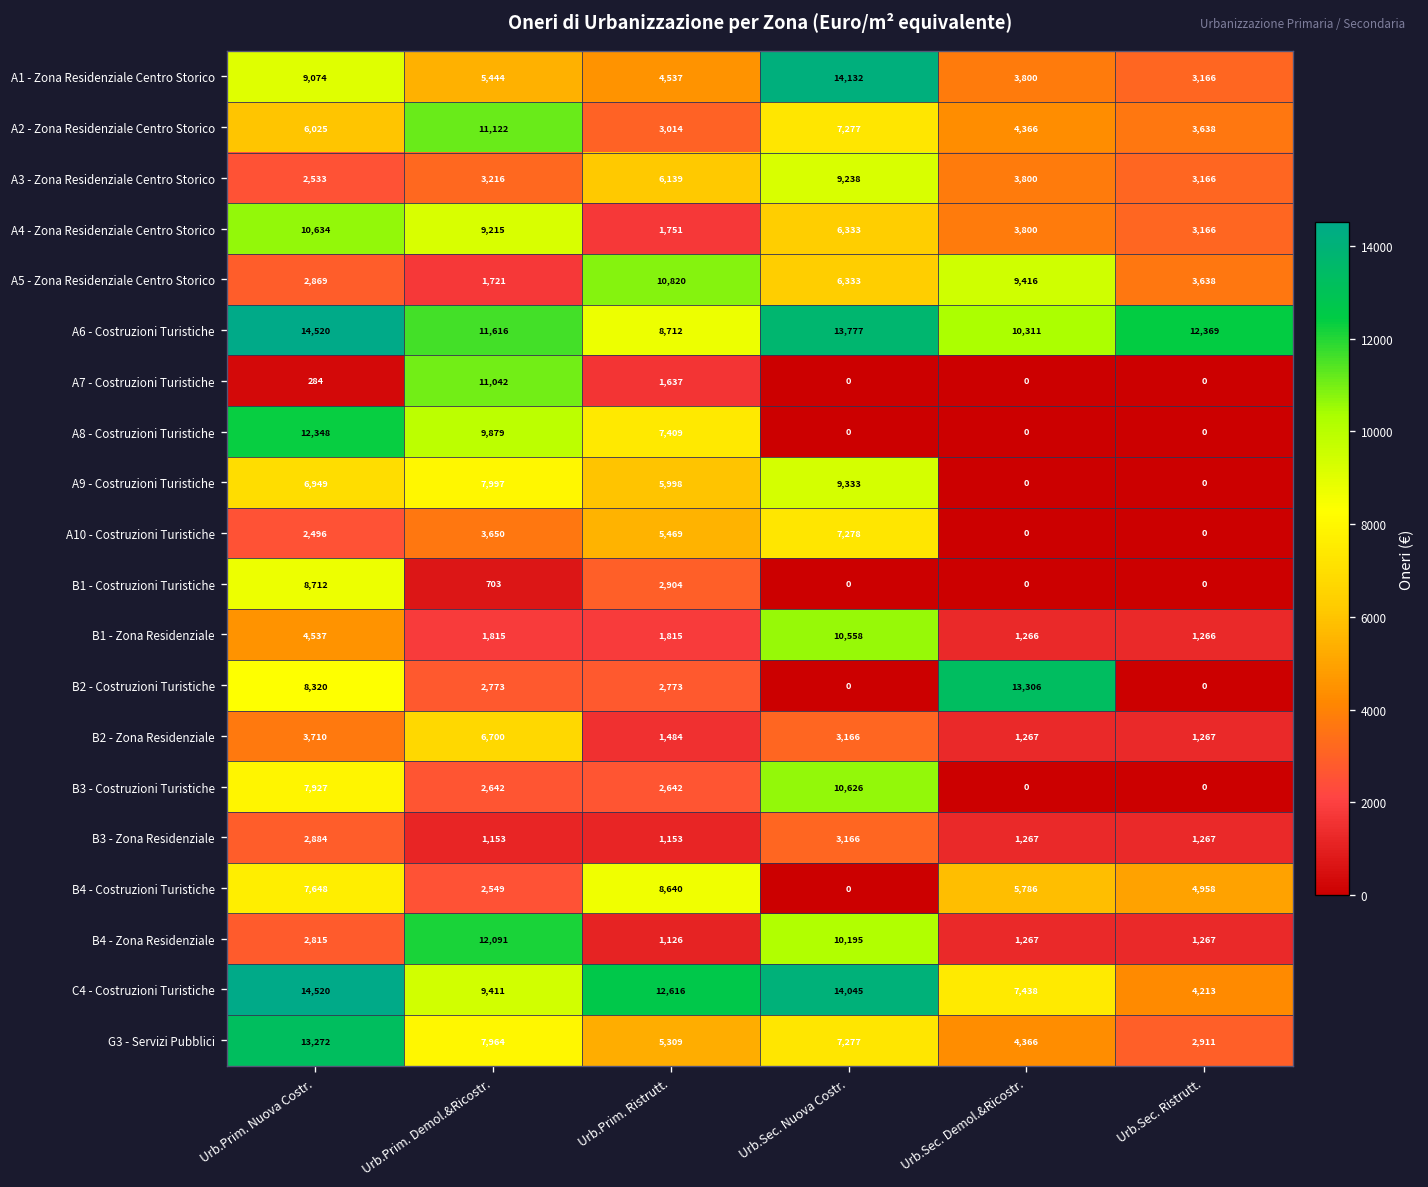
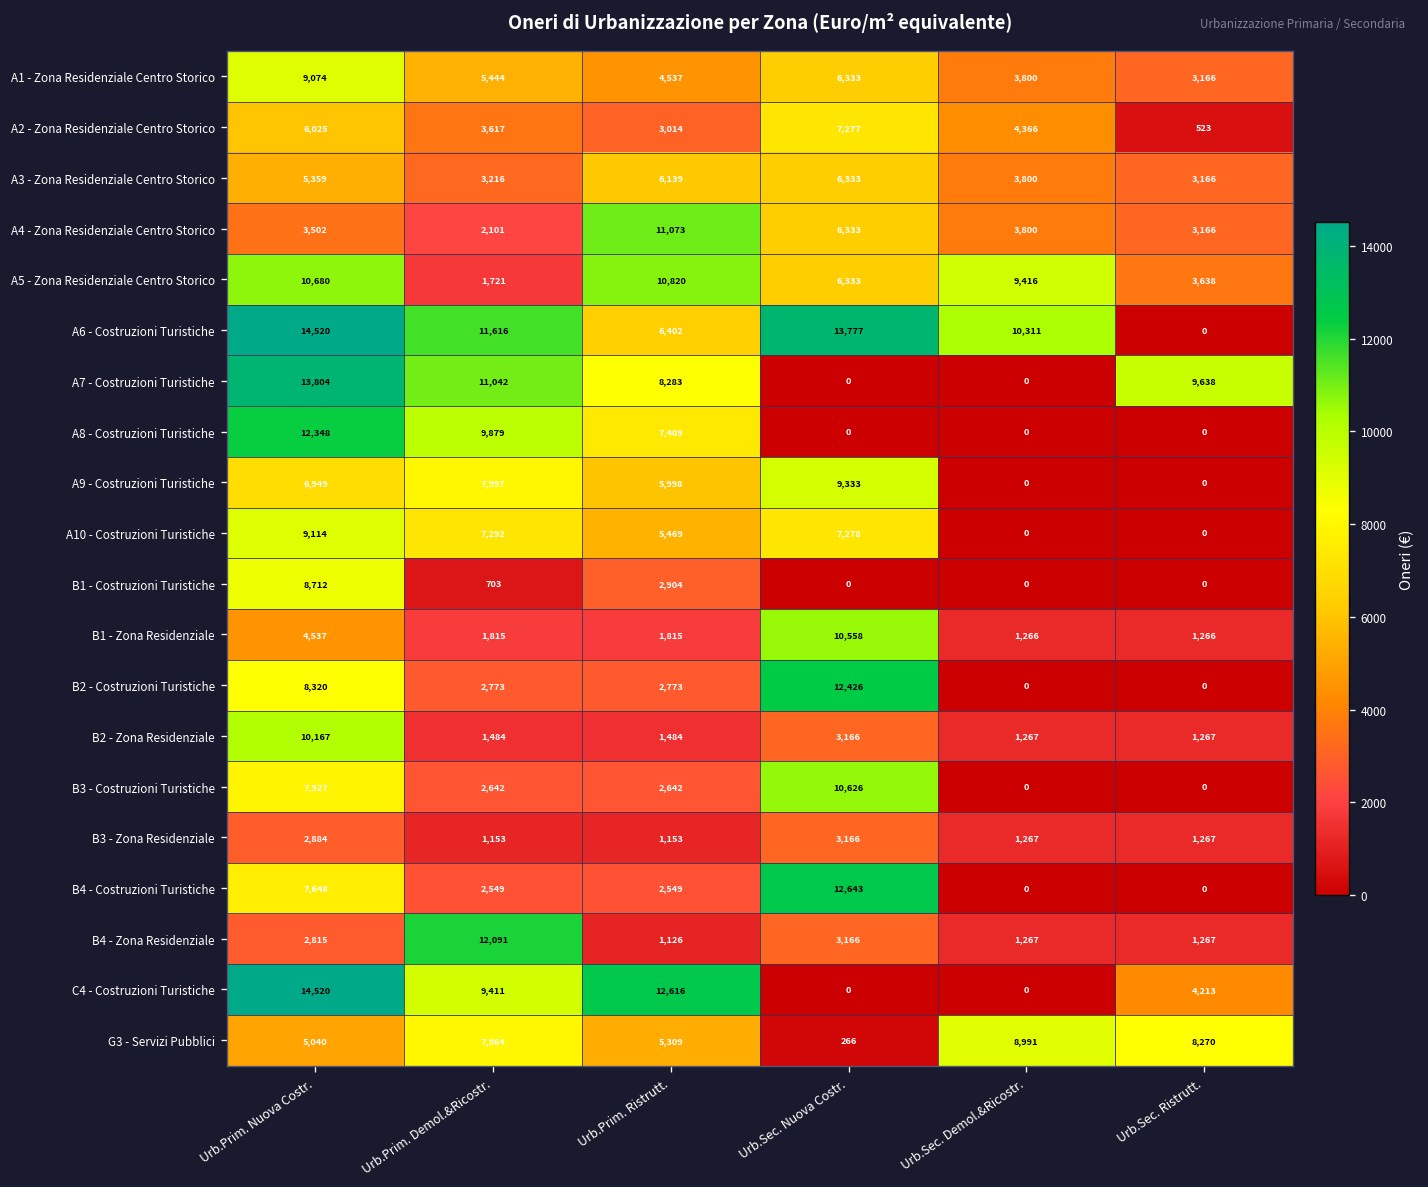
A1 - Zona Residenziale Centro Storico, Urb.Sec. Nuova Costr.: 14,132 -> 6,333
A2 - Zona Residenziale Centro Storico, Urb.Prim. Demol.&Ricostr.: 11,122 -> 3,617
A2 - Zona Residenziale Centro Storico, Urb.Sec. Ristrutt.: 3,638 -> 523
A3 - Zona Residenziale Centro Storico, Urb.Prim. Nuova Costr.: 2,533 -> 5,359
A3 - Zona Residenziale Centro Storico, Urb.Sec. Nuova Costr.: 9,238 -> 6,333
A4 - Zona Residenziale Centro Storico, Urb.Prim. Nuova Costr.: 10,634 -> 3,502
A4 - Zona Residenziale Centro Storico, Urb.Prim. Demol.&Ricostr.: 9,215 -> 2,101
A4 - Zona Residenziale Centro Storico, Urb.Prim. Ristrutt.: 1,751 -> 11,073
A5 - Zona Residenziale Centro Storico, Urb.Prim. Nuova Costr.: 2,869 -> 10,680
A6 - Costruzioni Turistiche, Urb.Prim. Ristrutt.: 8,712 -> 6,402
A6 - Costruzioni Turistiche, Urb.Sec. Ristrutt.: 12,369 -> 0
A7 - Costruzioni Turistiche, Urb.Prim. Nuova Costr.: 284 -> 13,804
A7 - Costruzioni Turistiche, Urb.Prim. Ristrutt.: 1,637 -> 8,283
A7 - Costruzioni Turistiche, Urb.Sec. Ristrutt.: 0 -> 9,638
A10 - Costruzioni Turistiche, Urb.Prim. Nuova Costr.: 2,496 -> 9,114
A10 - Costruzioni Turistiche, Urb.Prim. Demol.&Ricostr.: 3,650 -> 7,292
B2 - Costruzioni Turistiche, Urb.Sec. Nuova Costr.: 0 -> 12,426
B2 - Costruzioni Turistiche, Urb.Sec. Demol.&Ricostr.: 13,306 -> 0
B2 - Zona Residenziale, Urb.Prim. Nuova Costr.: 3,710 -> 10,167
B2 - Zona Residenziale, Urb.Prim. Demol.&Ricostr.: 6,700 -> 1,484
B4 - Costruzioni Turistiche, Urb.Prim. Ristrutt.: 8,640 -> 2,549
B4 - Costruzioni Turistiche, Urb.Sec. Nuova Costr.: 0 -> 12,643
B4 - Costruzioni Turistiche, Urb.Sec. Demol.&Ricostr.: 5,786 -> 0
B4 - Costruzioni Turistiche, Urb.Sec. Ristrutt.: 4,958 -> 0
B4 - Zona Residenziale, Urb.Sec. Nuova Costr.: 10,195 -> 3,166
C4 - Costruzioni Turistiche, Urb.Sec. Nuova Costr.: 14,045 -> 0
C4 - Costruzioni Turistiche, Urb.Sec. Demol.&Ricostr.: 7,438 -> 0
G3 - Servizi Pubblici, Urb.Prim. Nuova Costr.: 13,272 -> 5,040
G3 - Servizi Pubblici, Urb.Sec. Nuova Costr.: 7,277 -> 266
G3 - Servizi Pubblici, Urb.Sec. Demol.&Ricostr.: 4,366 -> 8,991
G3 - Servizi Pubblici, Urb.Sec. Ristrutt.: 2,911 -> 8,270
